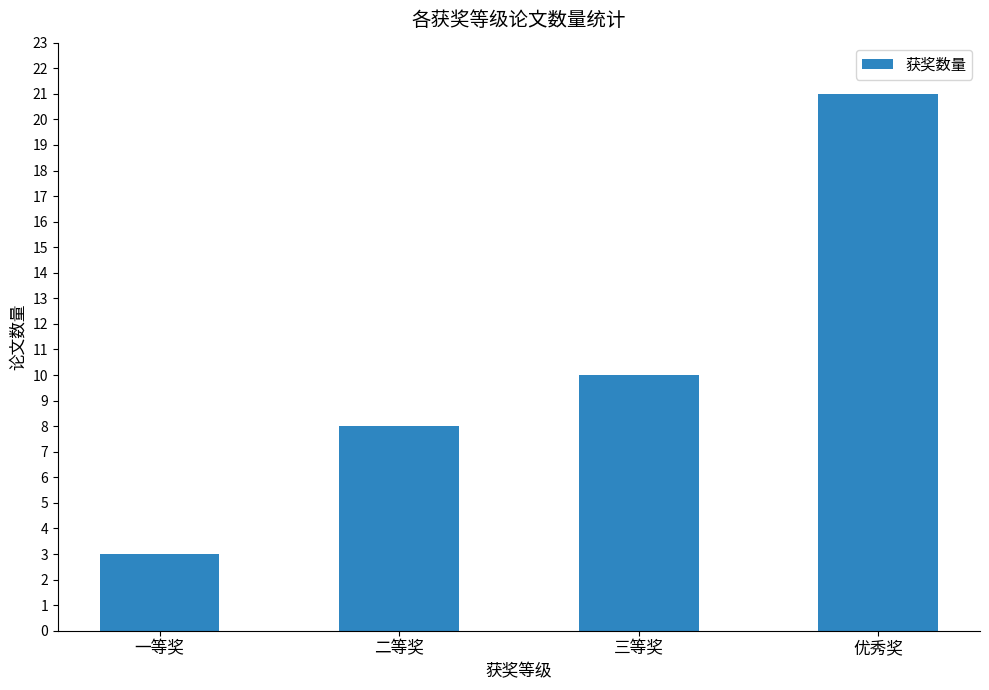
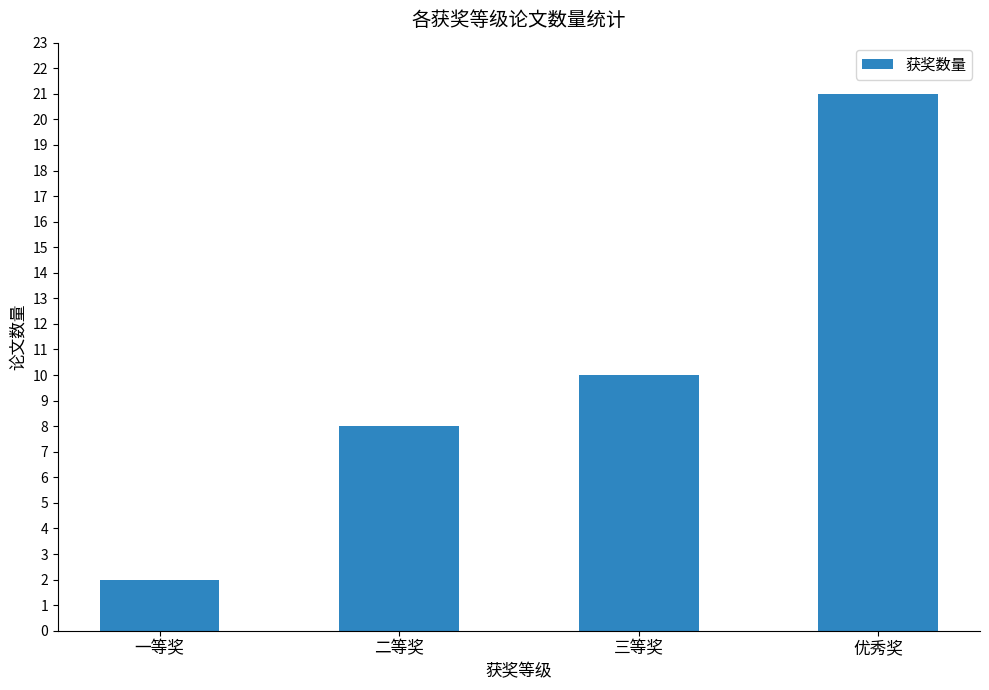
一等奖: 3 -> 2
